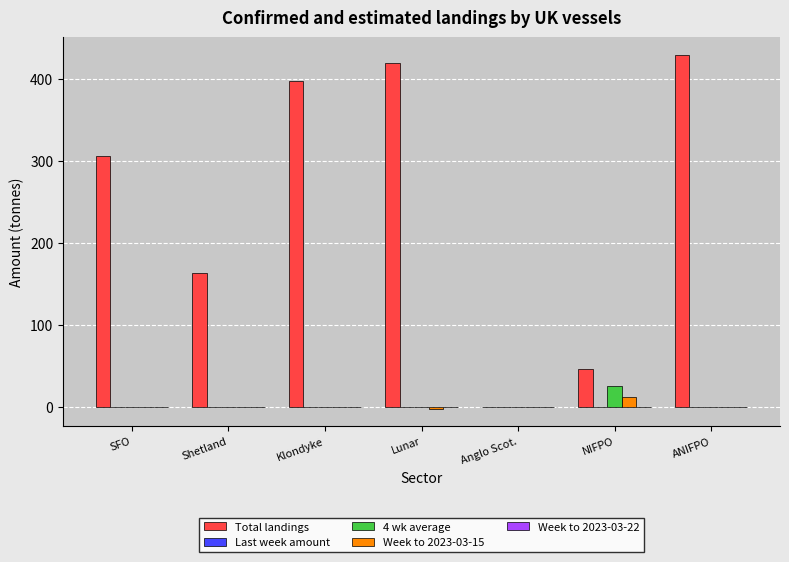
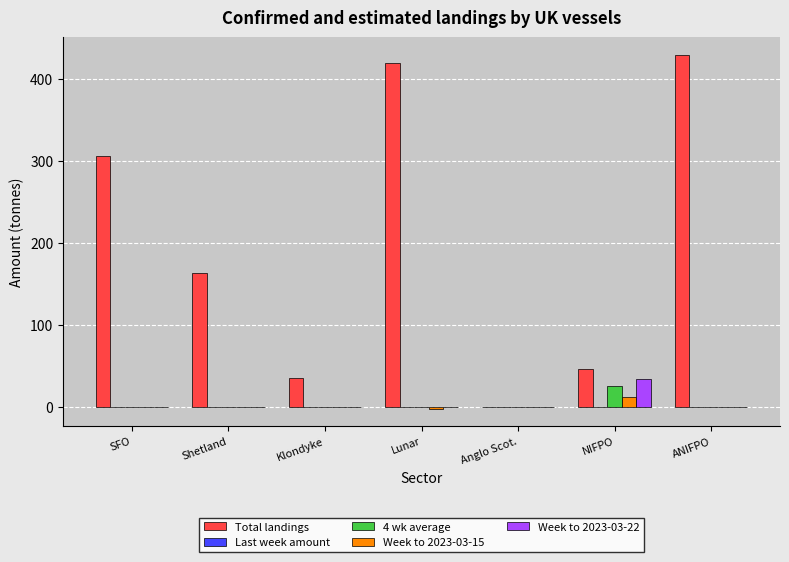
Total landings, Klondyke: 400 -> 40
Week to 2023-03-22, NIFPO: 0 -> 30
